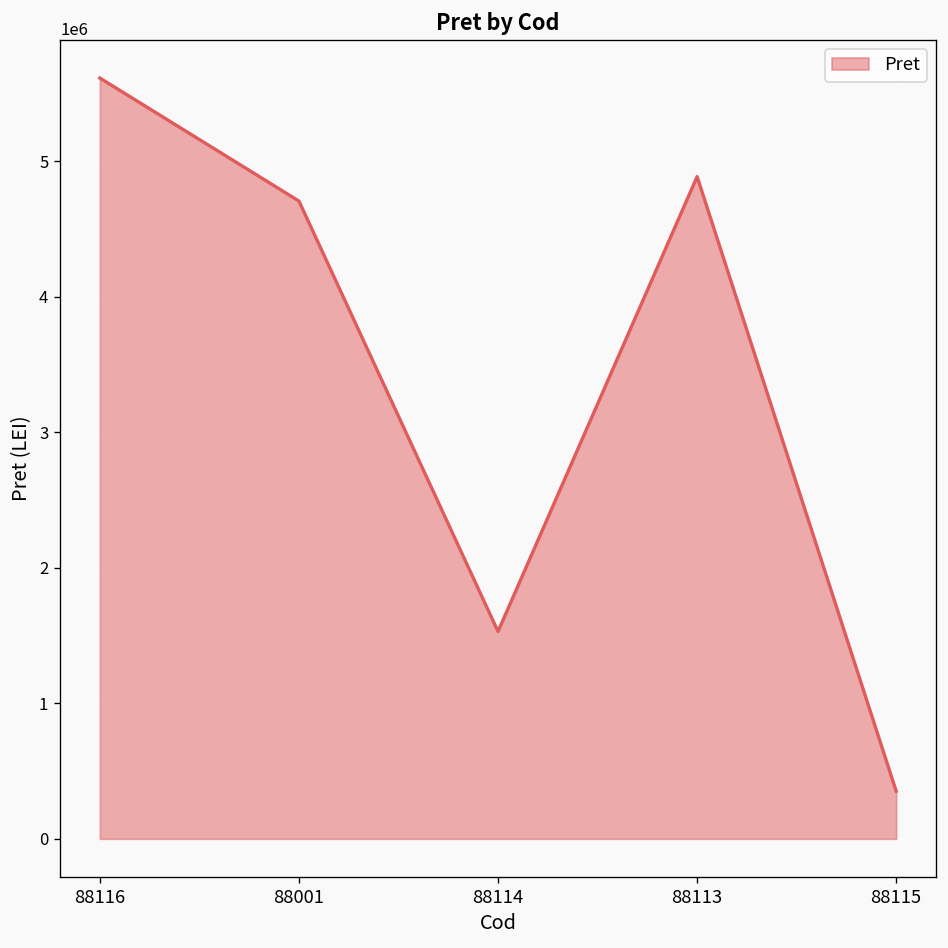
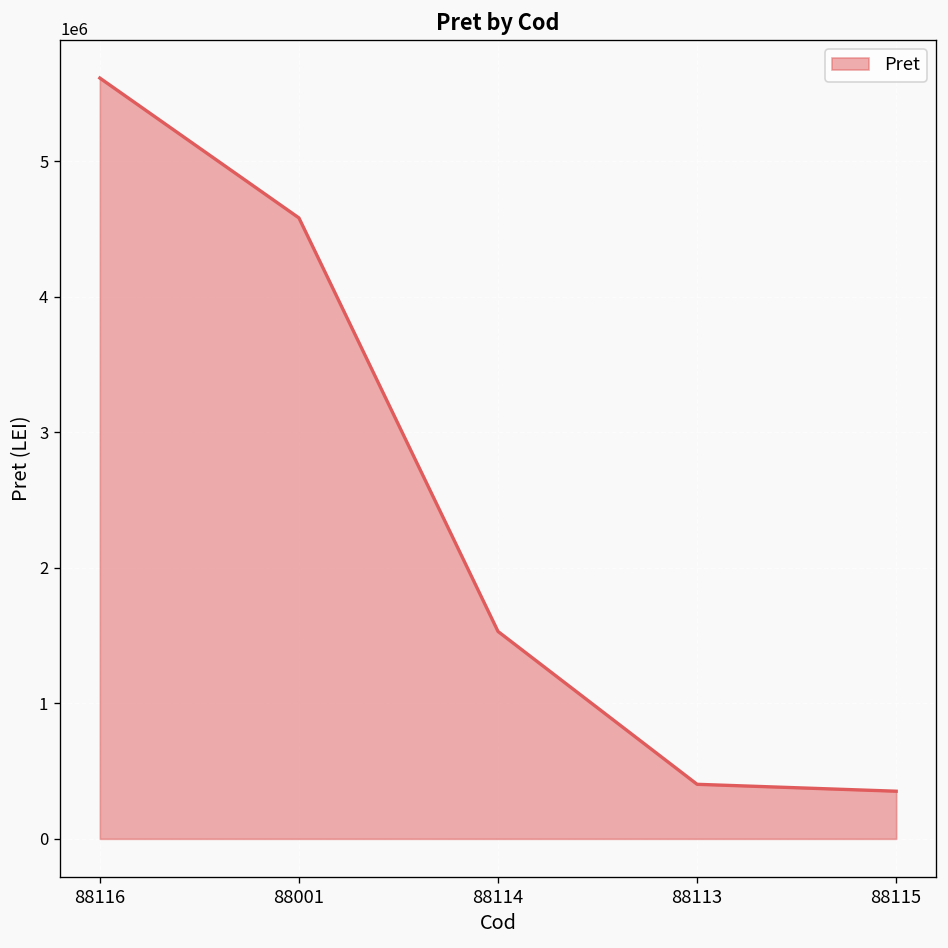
88001: 4710000 -> 4580000
88113: 4890000 -> 400000
